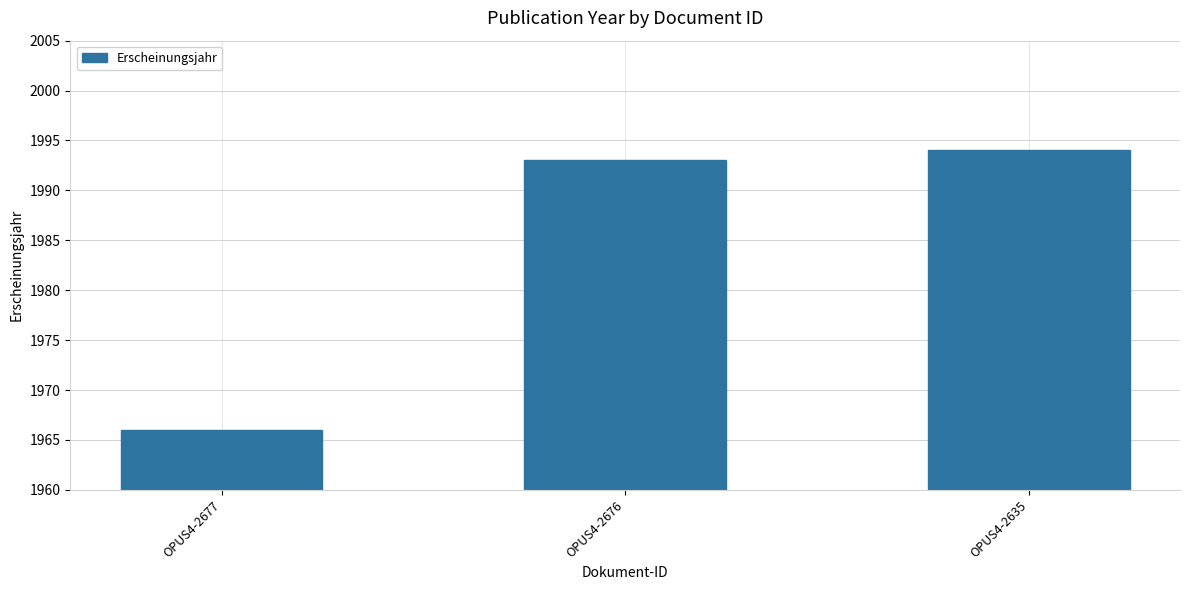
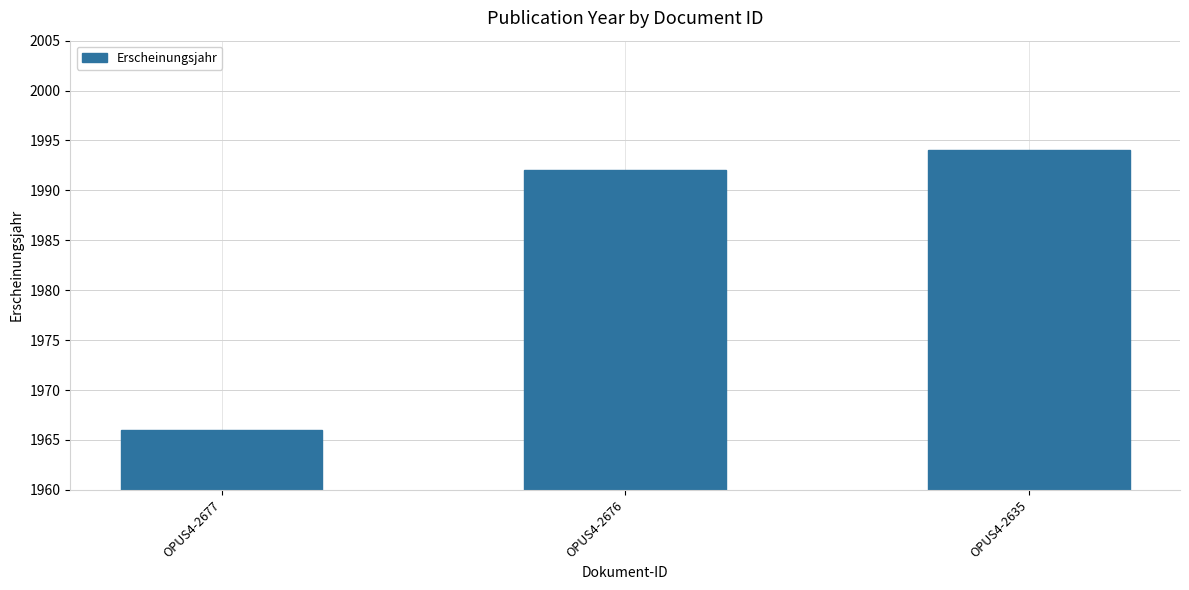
OPUS4-2676: 1993 -> 1992
